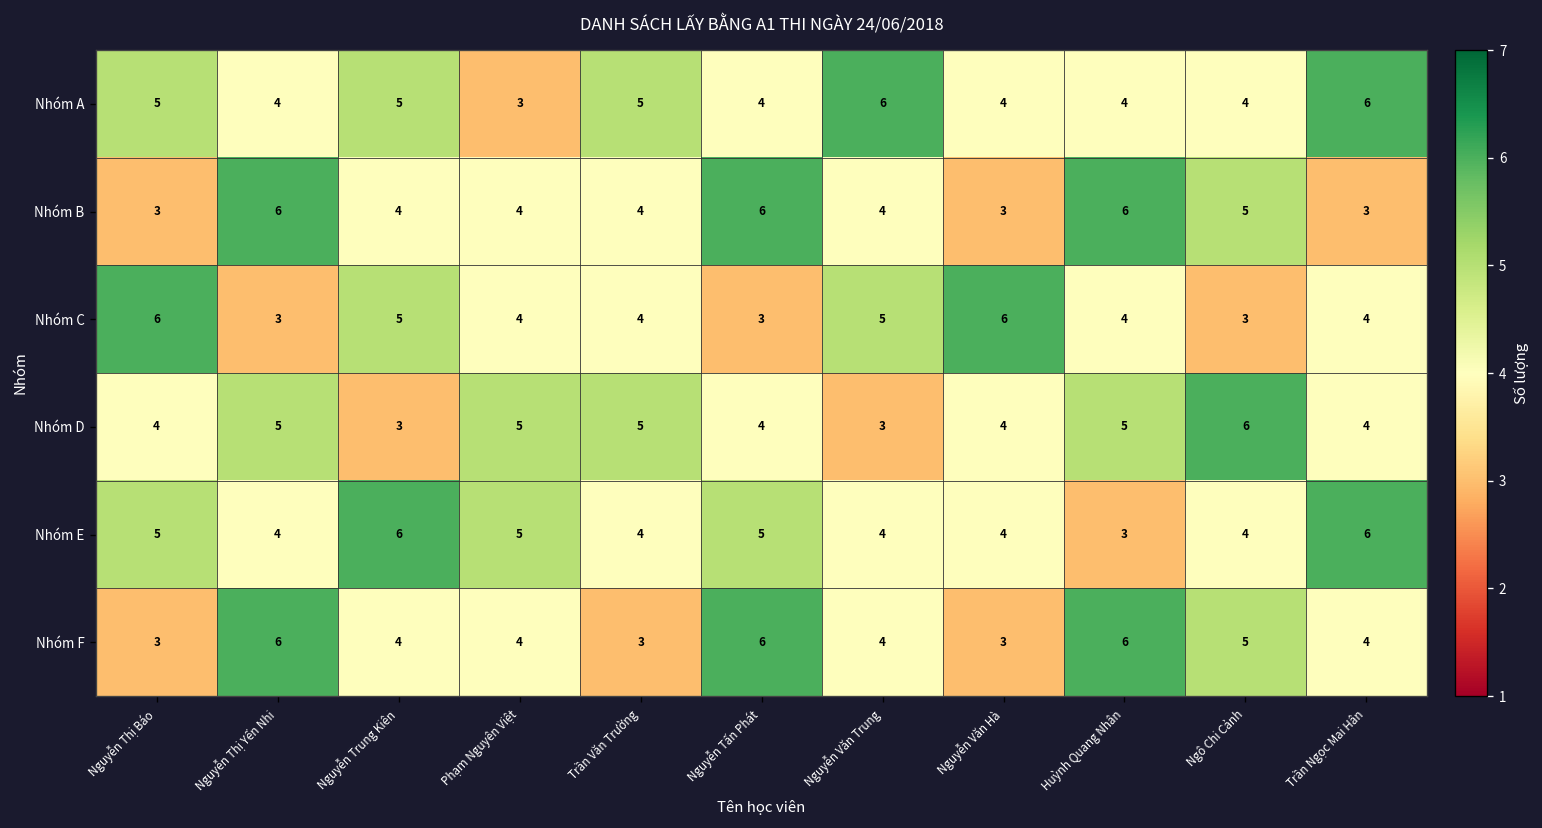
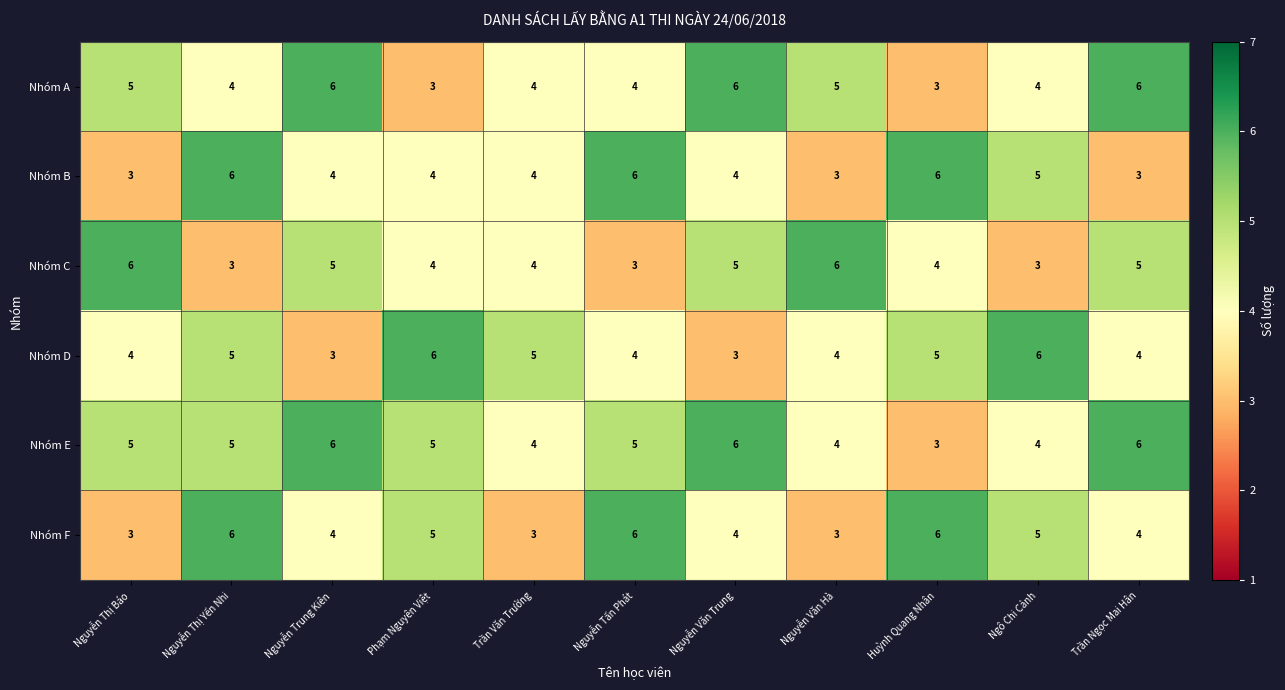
Nhóm A, Nguyễn Trung Kiên: 5 -> 6
Nhóm A, Trần Văn Trường: 5 -> 4
Nhóm A, Nguyễn Văn Hà: 4 -> 5
Nhóm A, Huỳnh Quang Nhân: 4 -> 3
Nhóm C, Trần Ngọc Mai Hân: 4 -> 5
Nhóm D, Phạm Nguyên Việt: 5 -> 6
Nhóm E, Nguyễn Thị Yến Nhi: 4 -> 5
Nhóm E, Nguyễn Văn Trung: 4 -> 6
Nhóm F, Phạm Nguyên Việt: 4 -> 5
